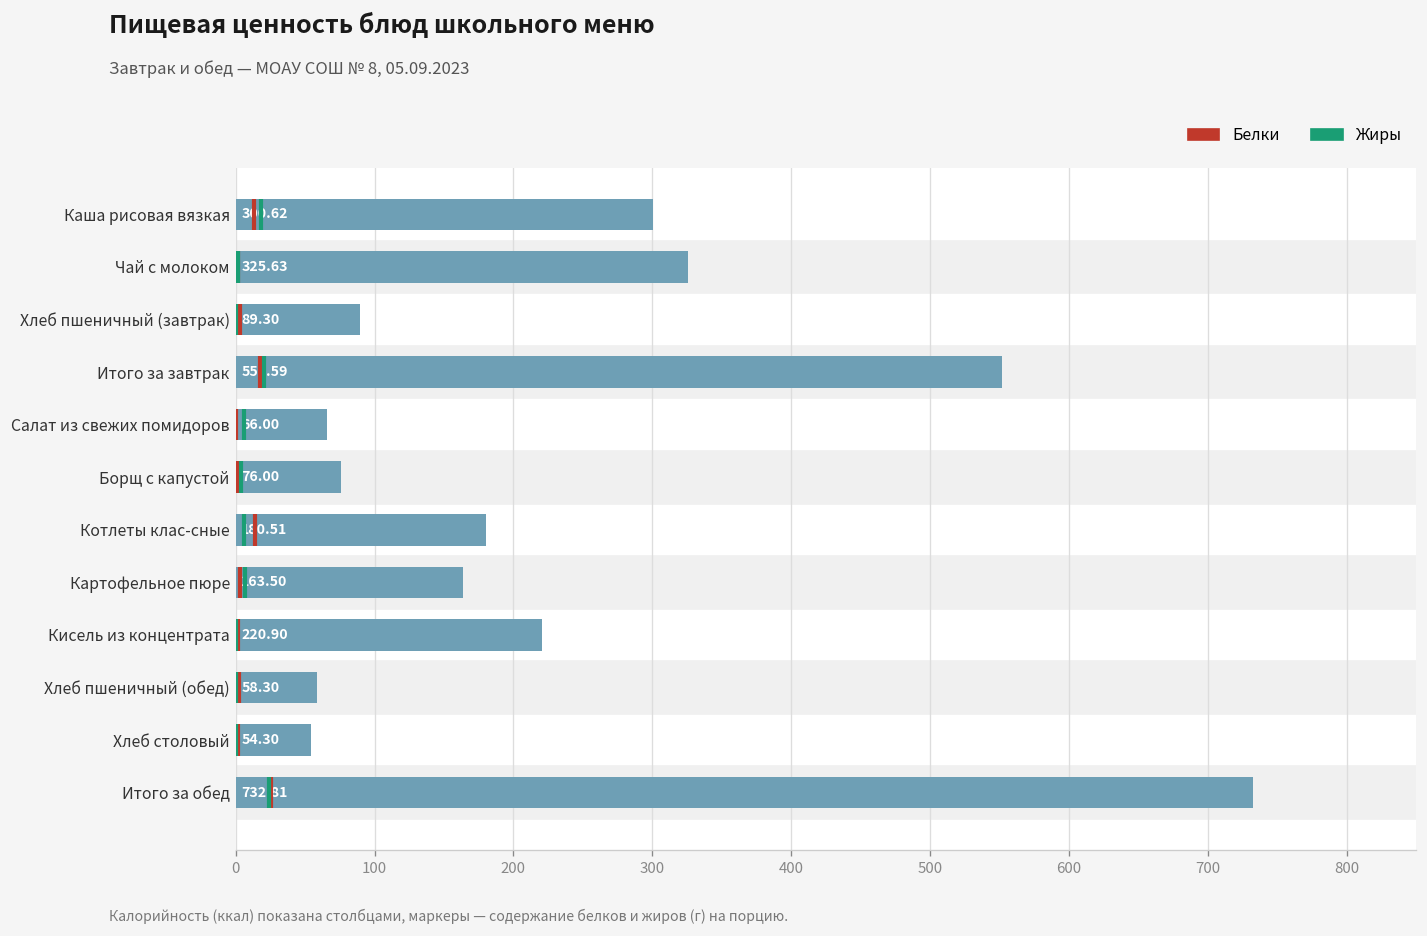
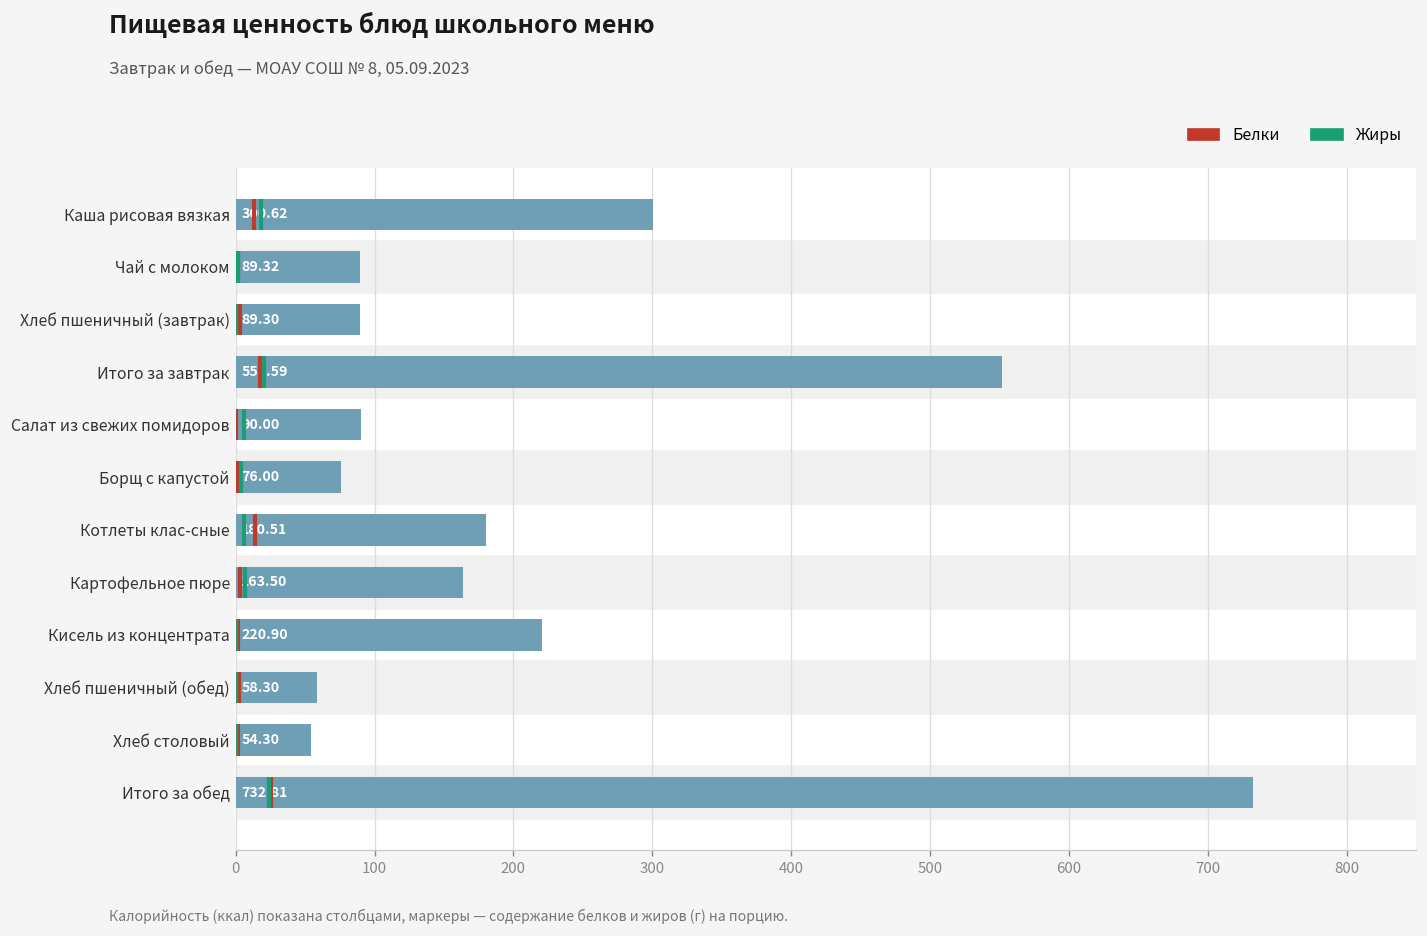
Чай с молоком: 325.63 -> 89.32
Салат из свежих помидоров: 66.00 -> 90.00
